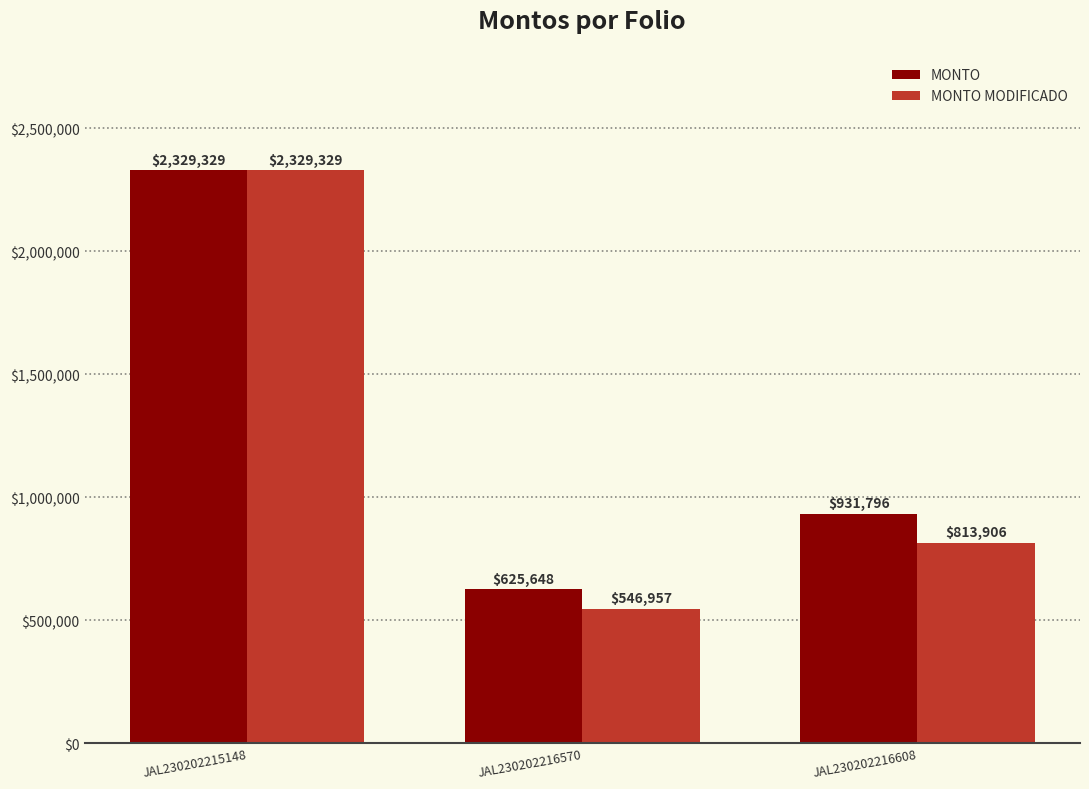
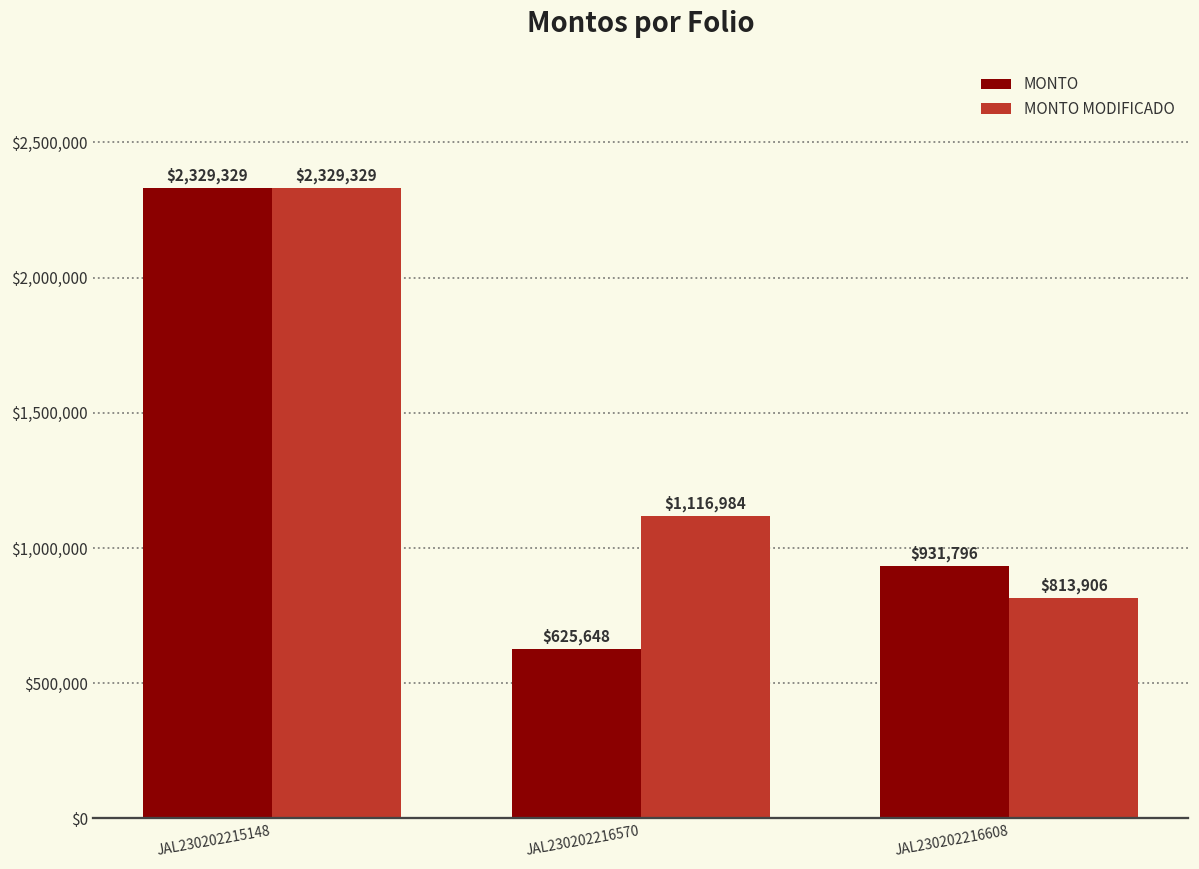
MONTO MODIFICADO, JAL230202216570: $546,957 -> $1,116,984
